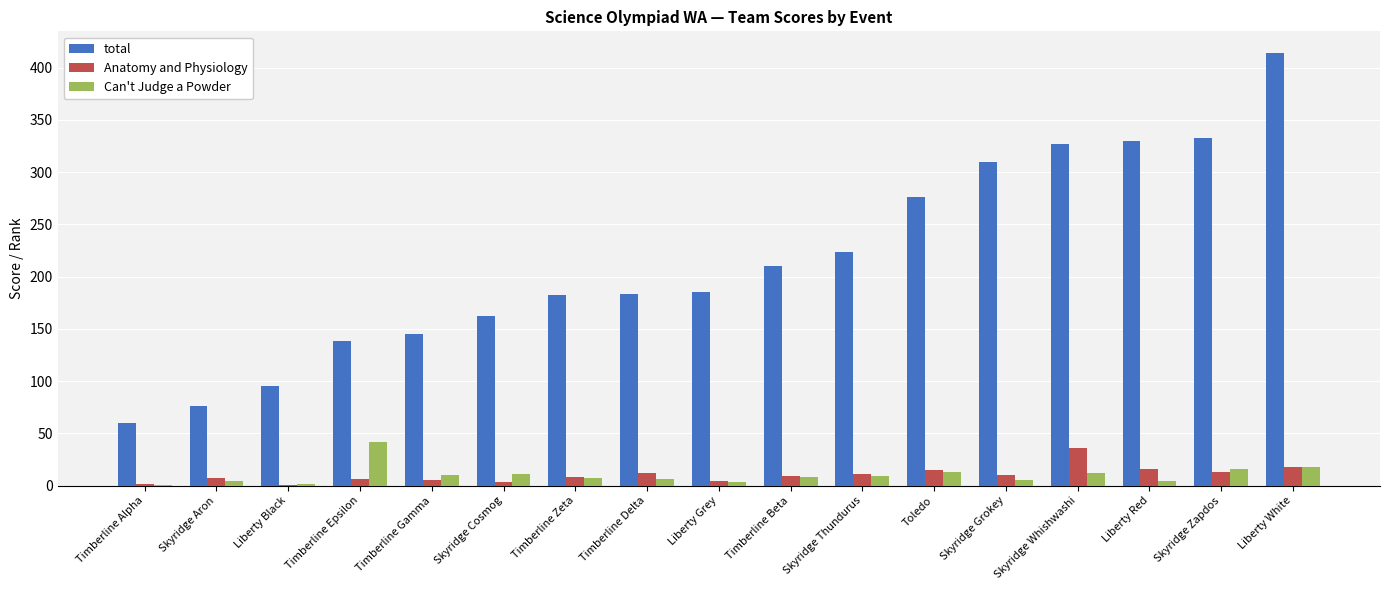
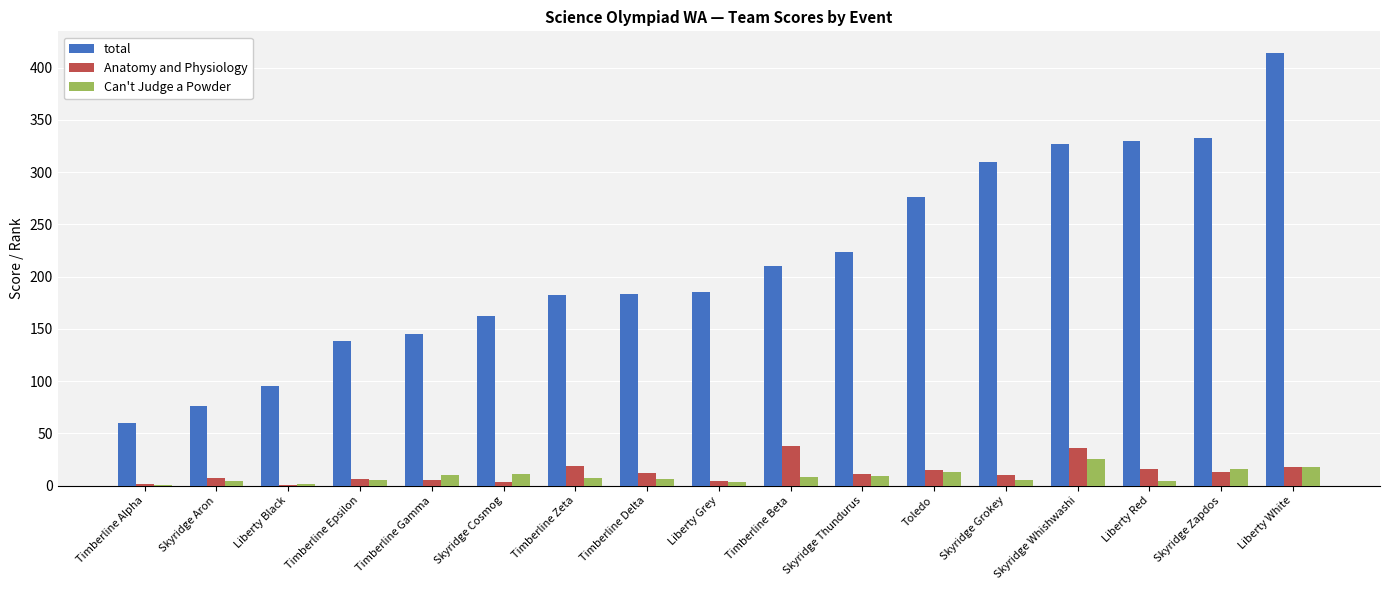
Can't Judge a Powder, Timberline Epsilon: 42 -> 5
Anatomy and Physiology, Timberline Zeta: 8 -> 19
Anatomy and Physiology, Timberline Beta: 9 -> 38
Can't Judge a Powder, Skyridge Whishwashi: 12 -> 25
